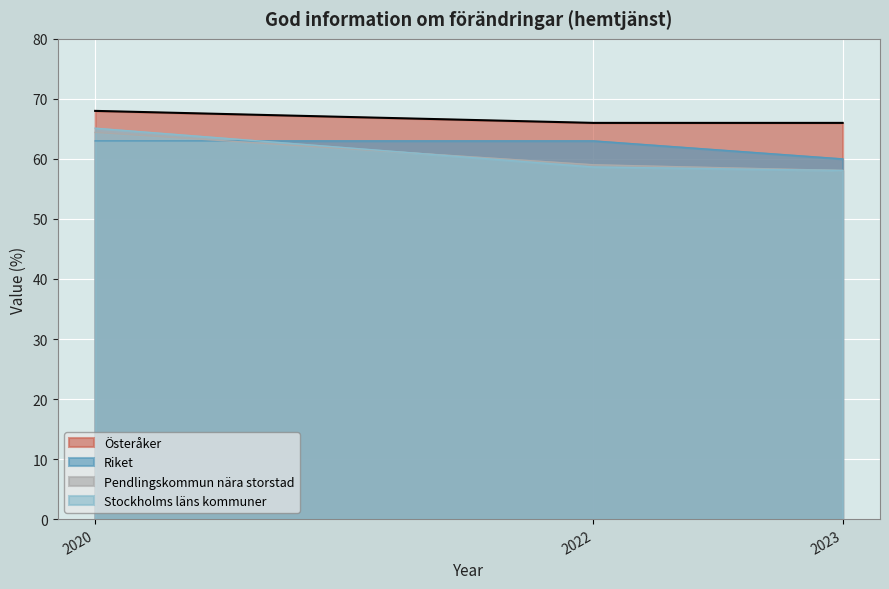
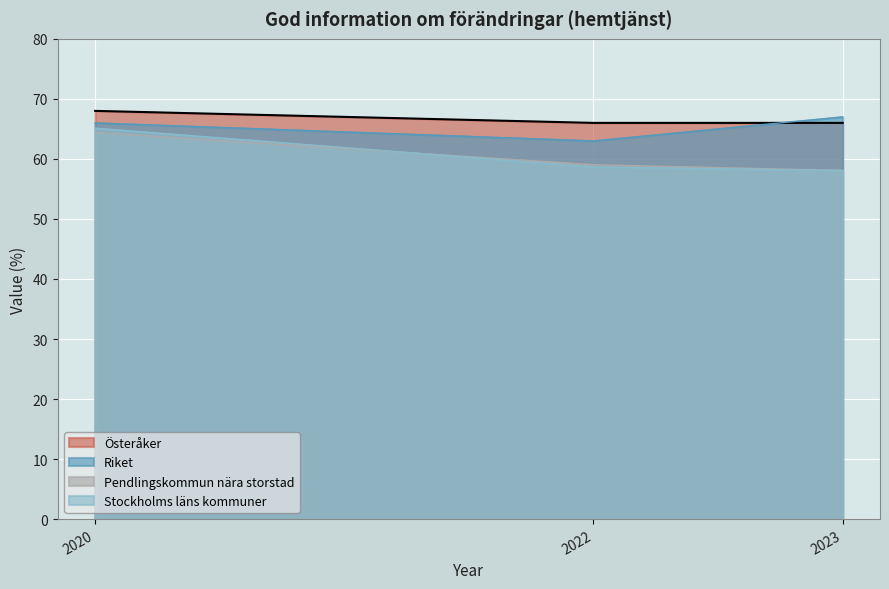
Riket, 2020: 63 -> 66
Riket, 2023: 60 -> 67
